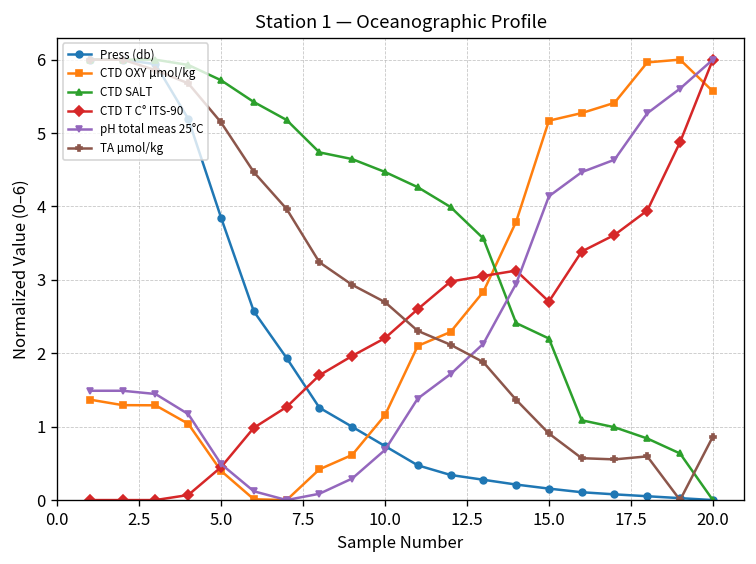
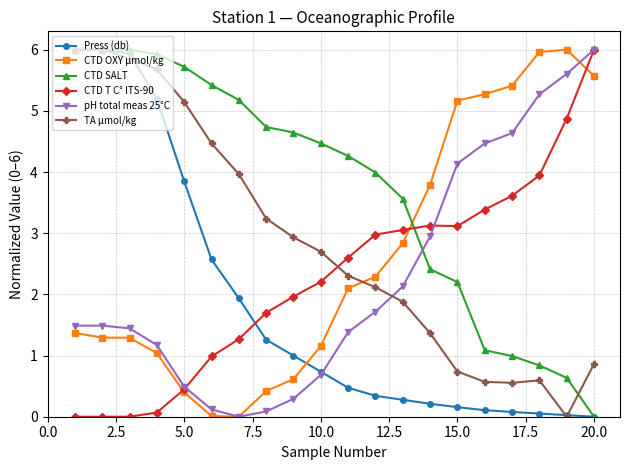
CTD T C° ITS-90, 15.0: 2.7 -> 3.1
TA µmol/kg, 15.0: 0.9 -> 0.7
